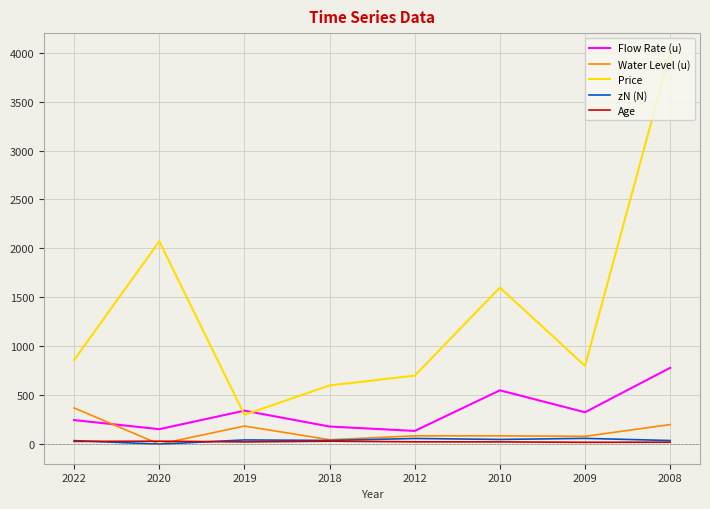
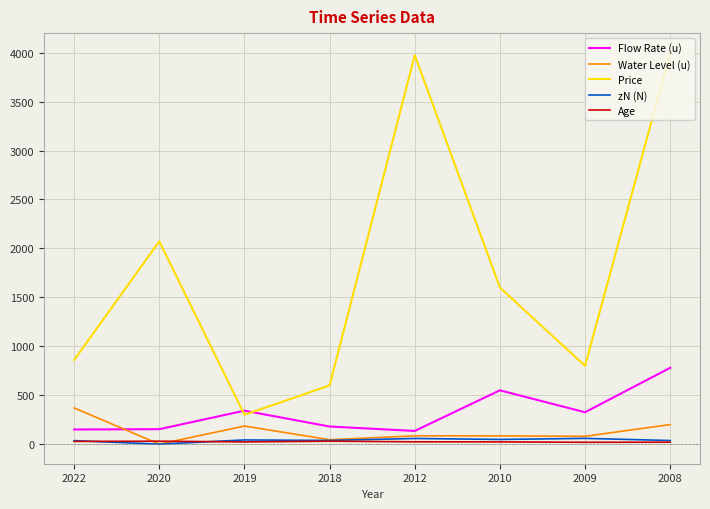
Flow Rate (u), 2022: 250 -> 150
Price, 2012: 700 -> 4000
